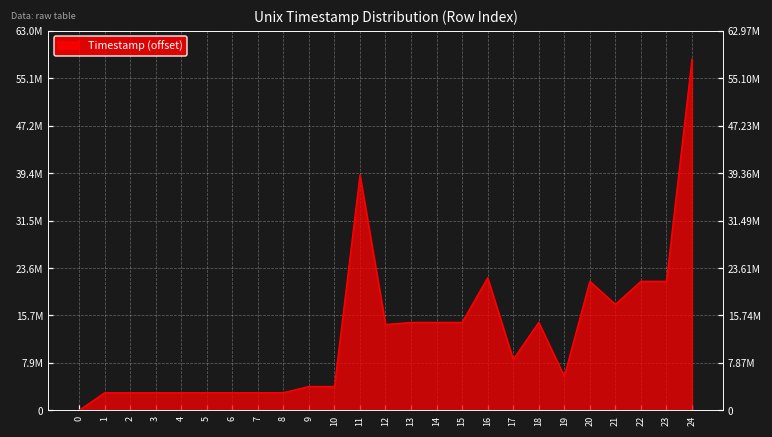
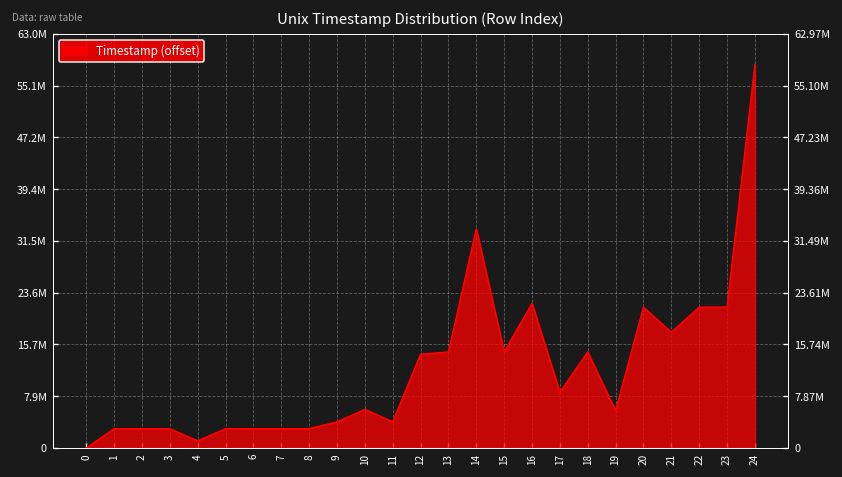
4: 3000000 -> 1000000
10: 4000000 -> 6000000
11: 39000000 -> 4000000
14: 15000000 -> 33000000
